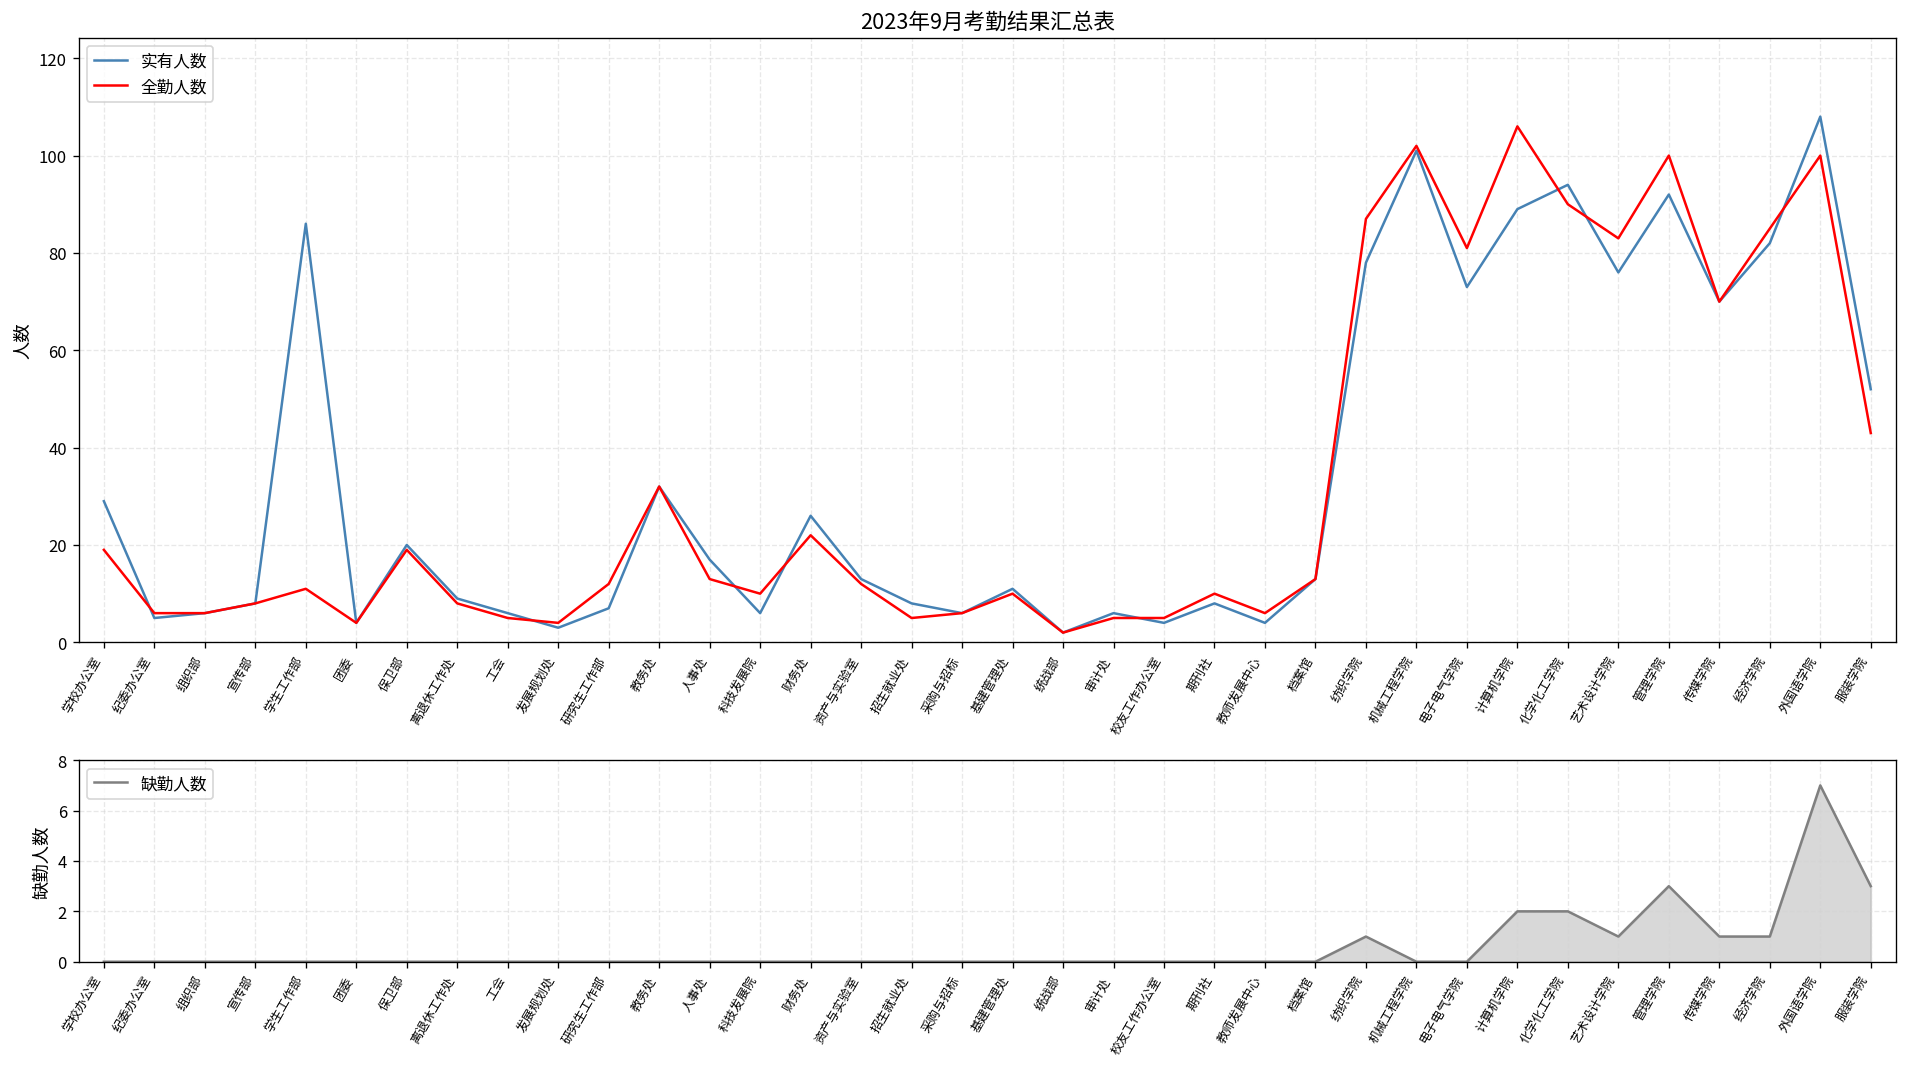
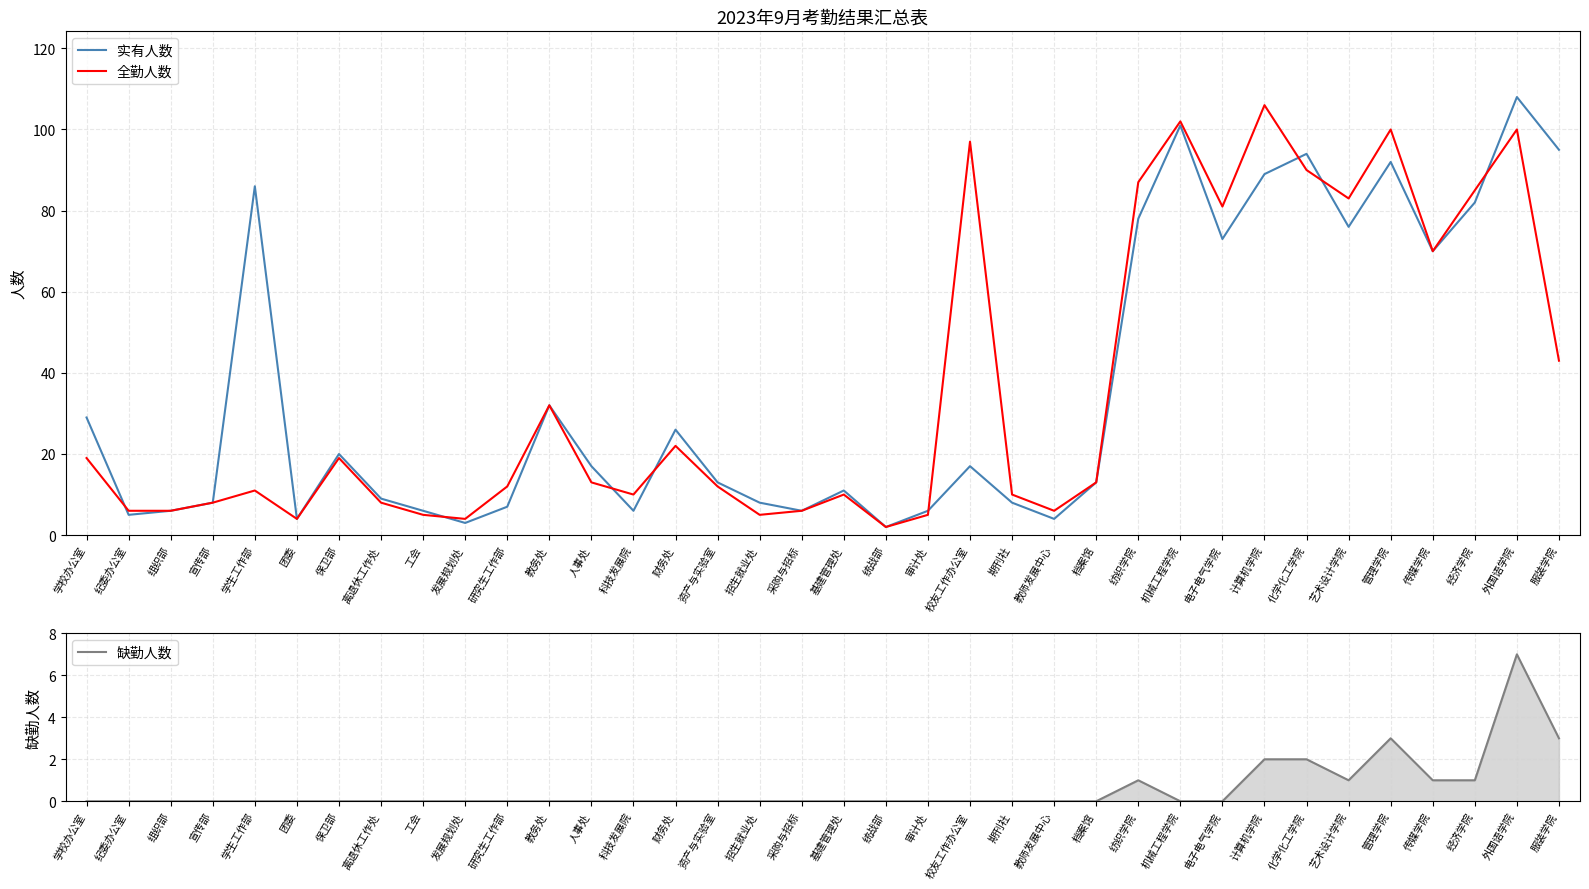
2023年9月考勤结果汇总表, 实有人数, 校友工作办公室: 4 -> 17
2023年9月考勤结果汇总表, 全勤人数, 校友工作办公室: 5 -> 97
2023年9月考勤结果汇总表, 实有人数, 服装学院: 52 -> 95
